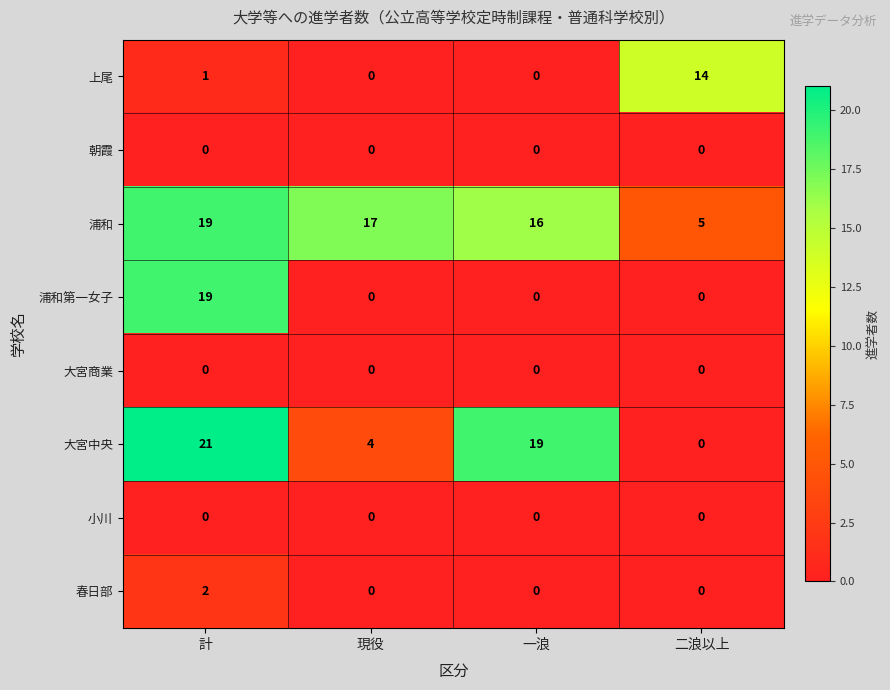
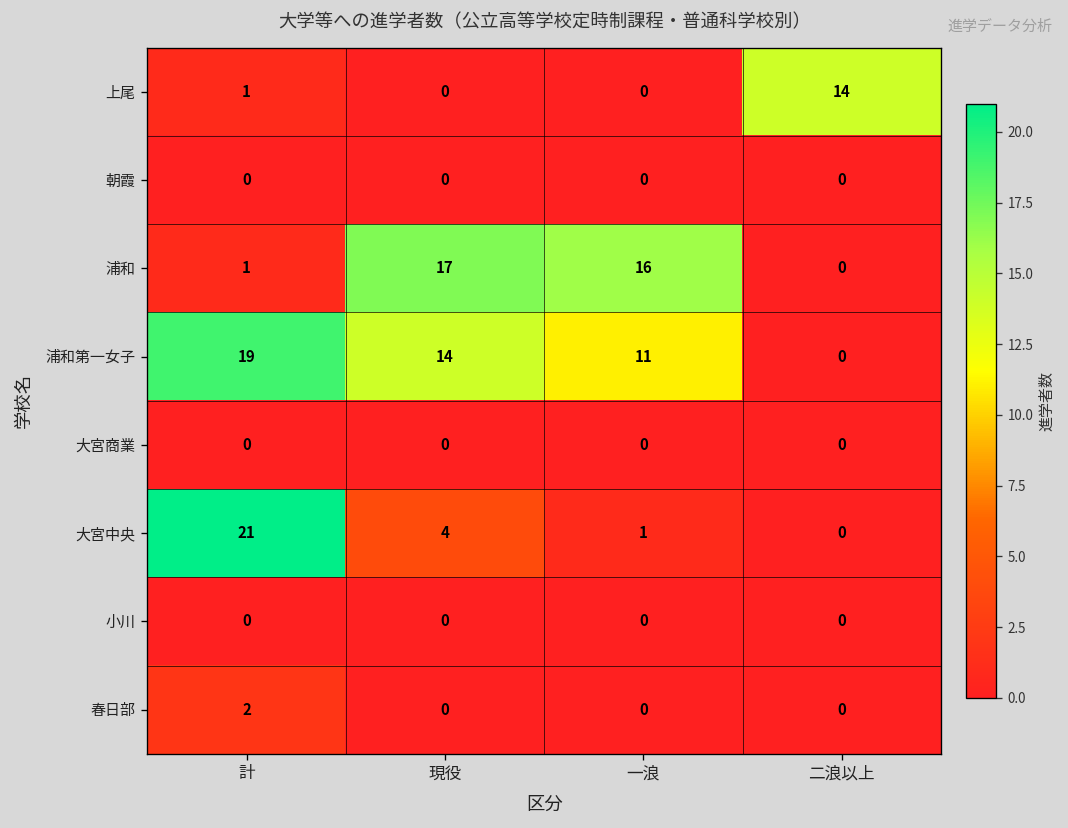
浦和, 計: 19 -> 1
浦和, 二浪以上: 5 -> 0
浦和第一女子, 現役: 0 -> 14
浦和第一女子, 一浪: 0 -> 11
大宮中央, 一浪: 19 -> 1
